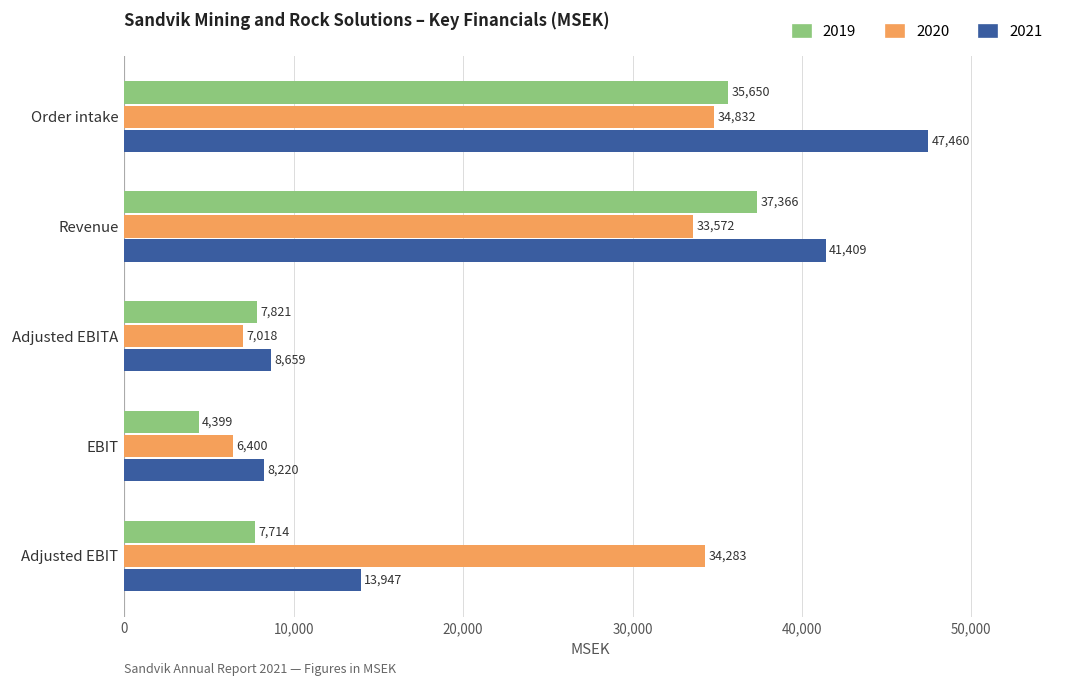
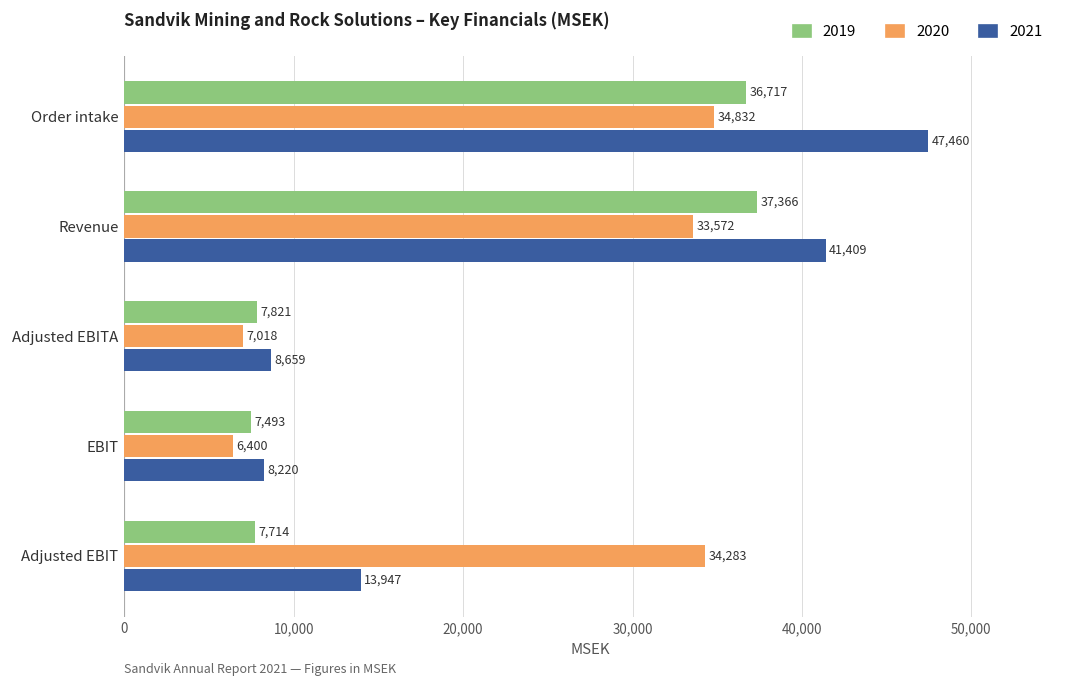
2019, Order intake: 35,650 -> 36,717
2019, EBIT: 4,399 -> 7,493
